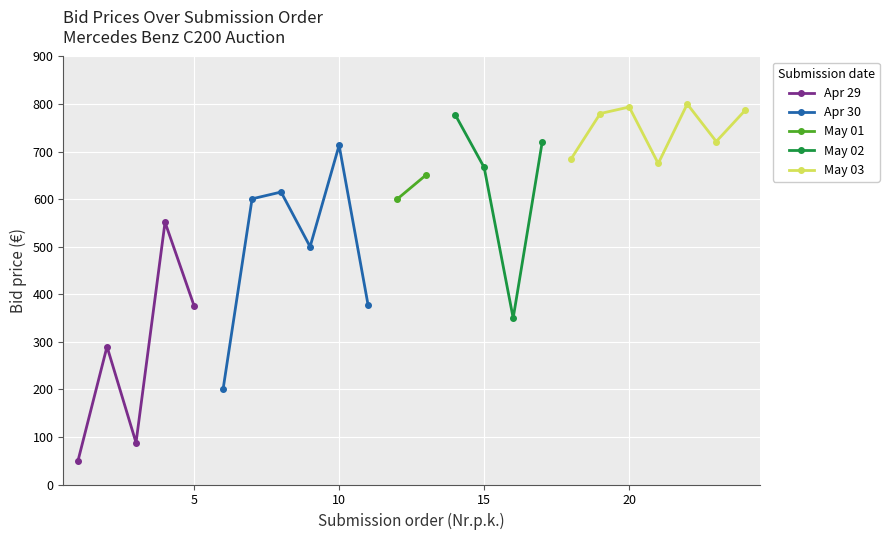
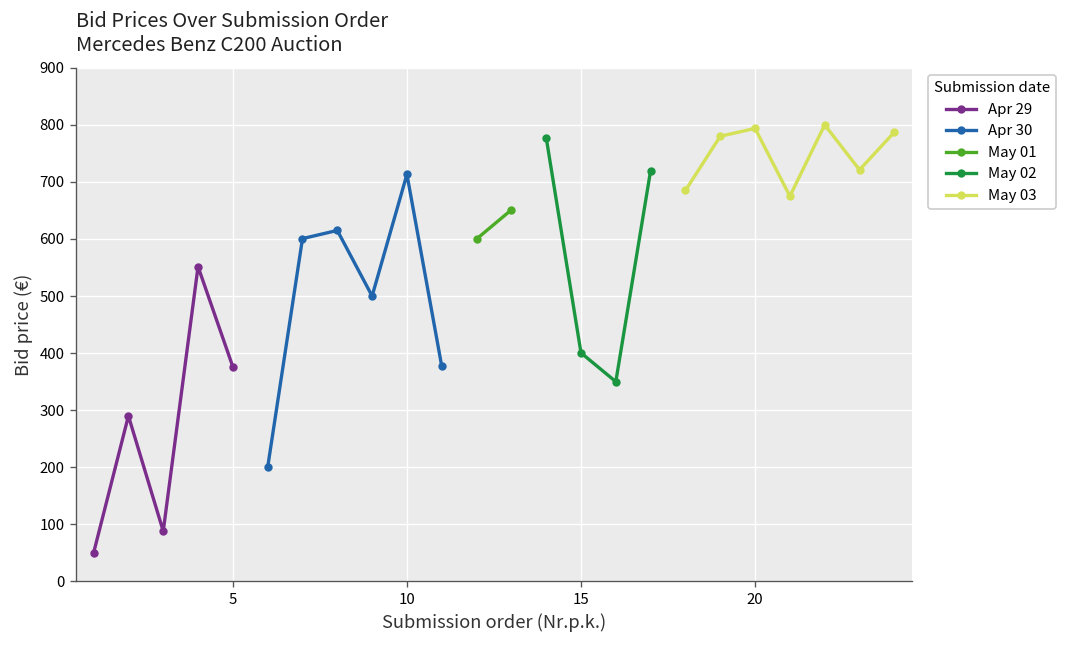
May 02, 15: 670 -> 400
